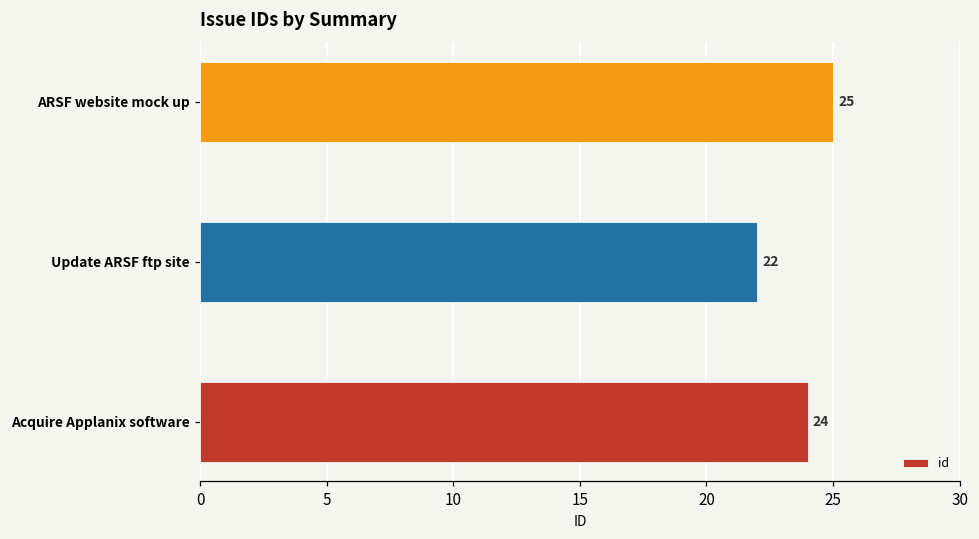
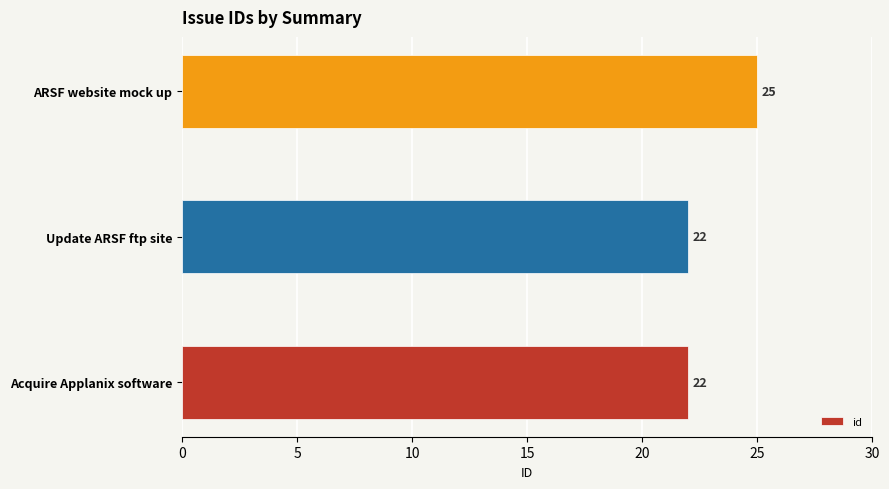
Acquire Applanix software: 24 -> 22
